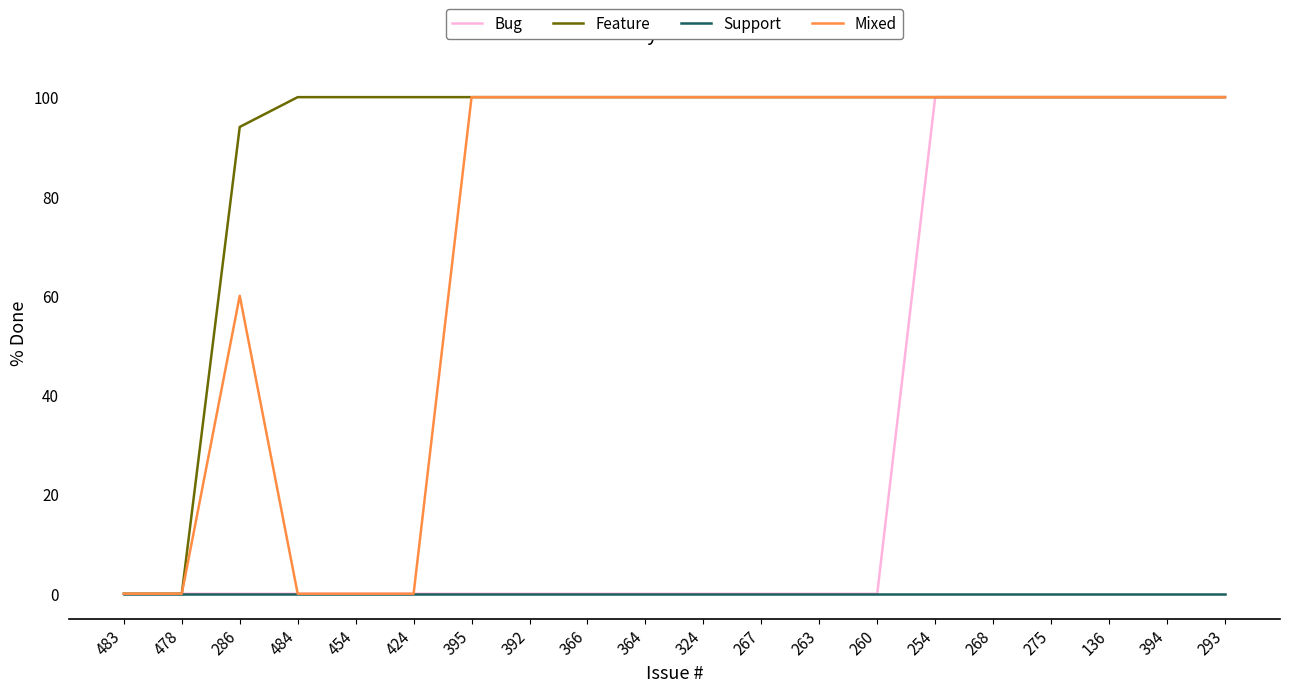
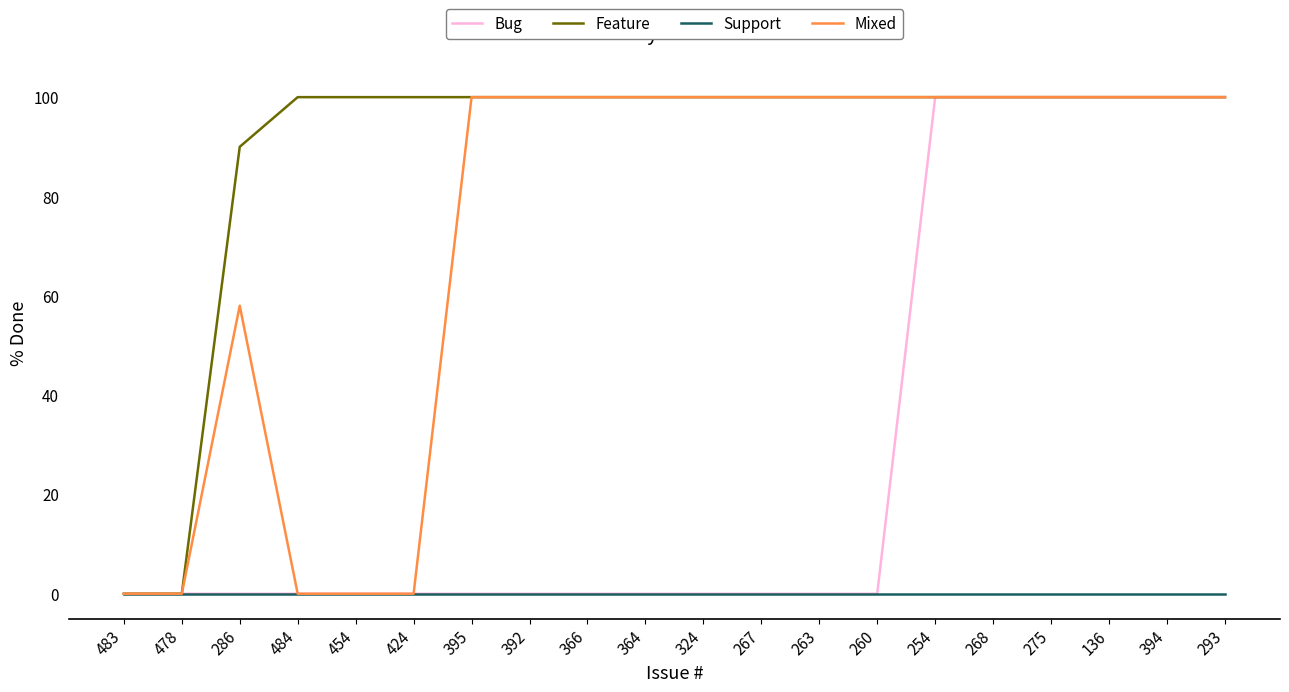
Feature, 286: 94 -> 90
Mixed, 286: 60 -> 58
